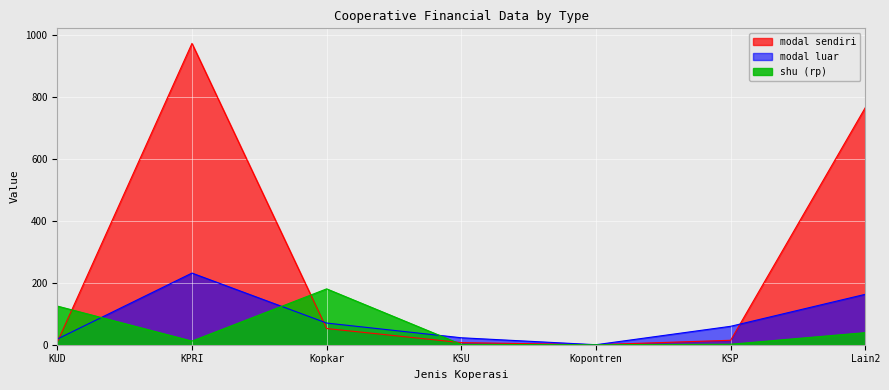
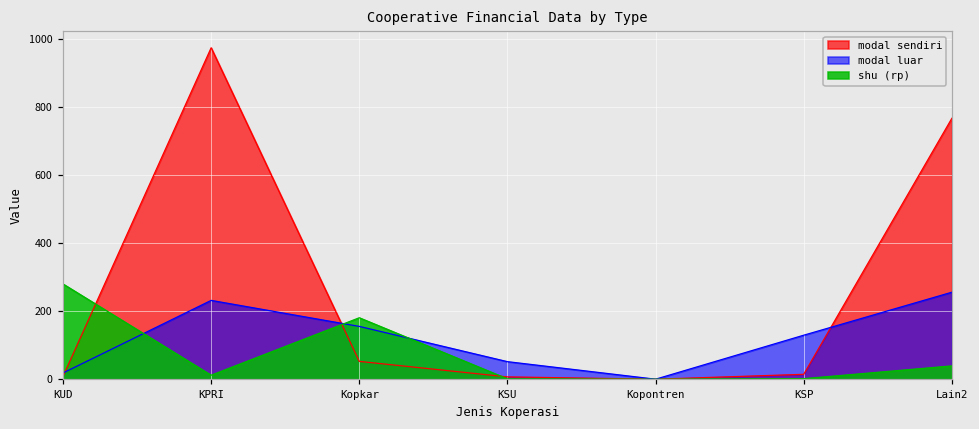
shu (rp), KUD: 130 -> 280
modal luar, Kopkar: 70 -> 160
modal luar, KSU: 20 -> 50
modal luar, KSP: 60 -> 130
modal luar, Lain2: 160 -> 260
